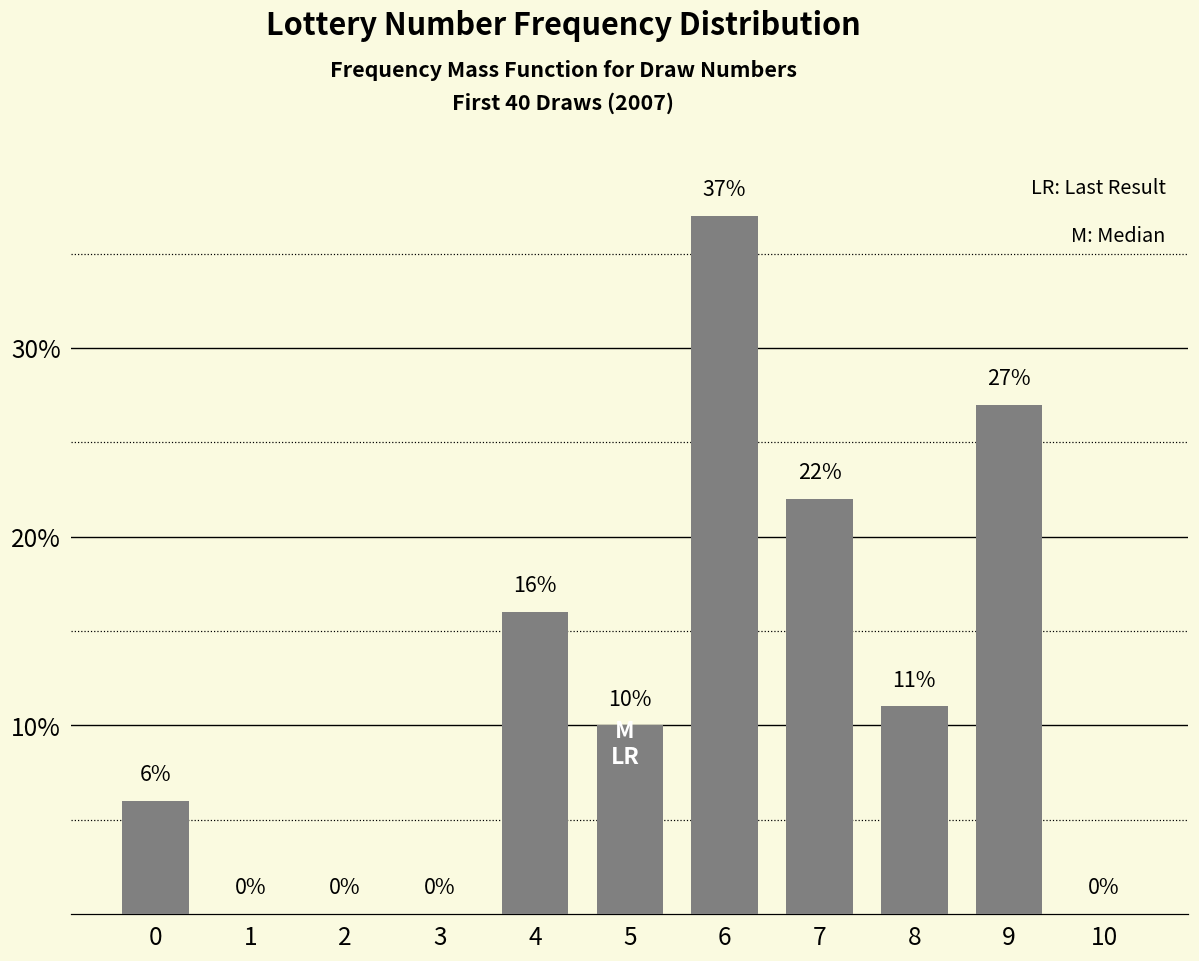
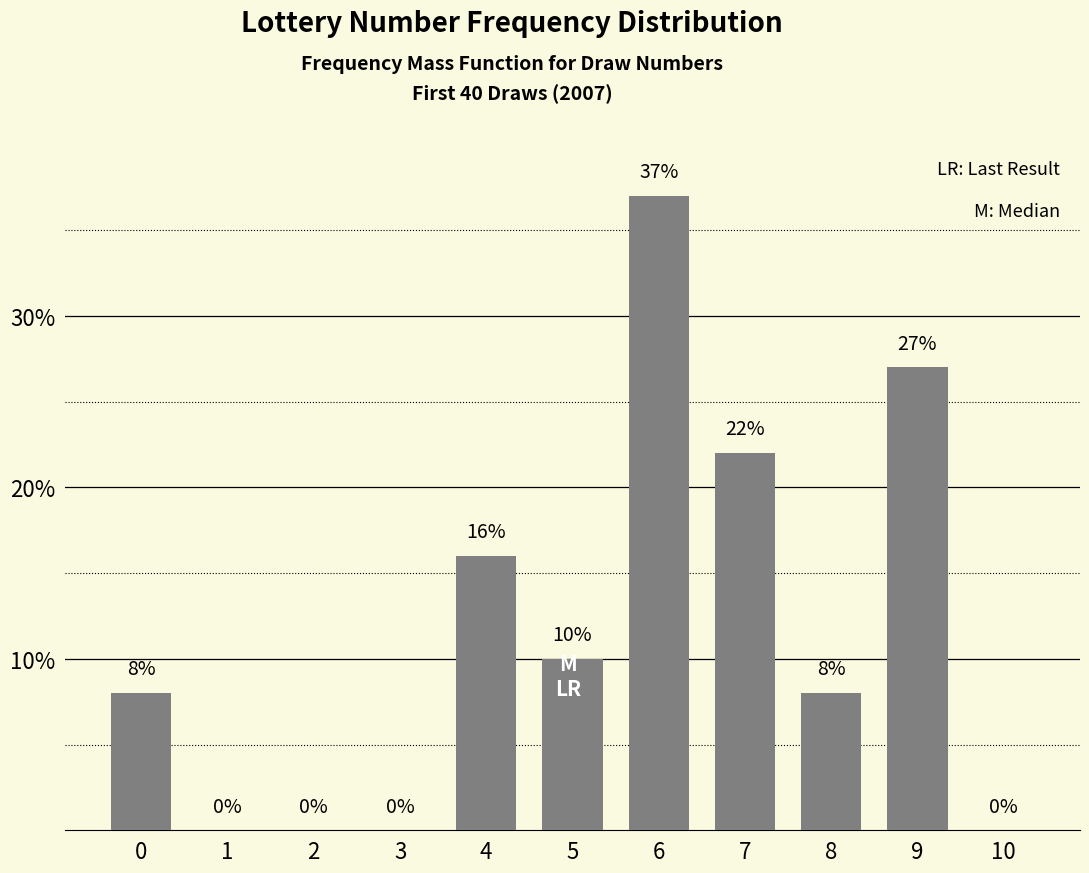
0: 6% -> 8%
8: 11% -> 8%
